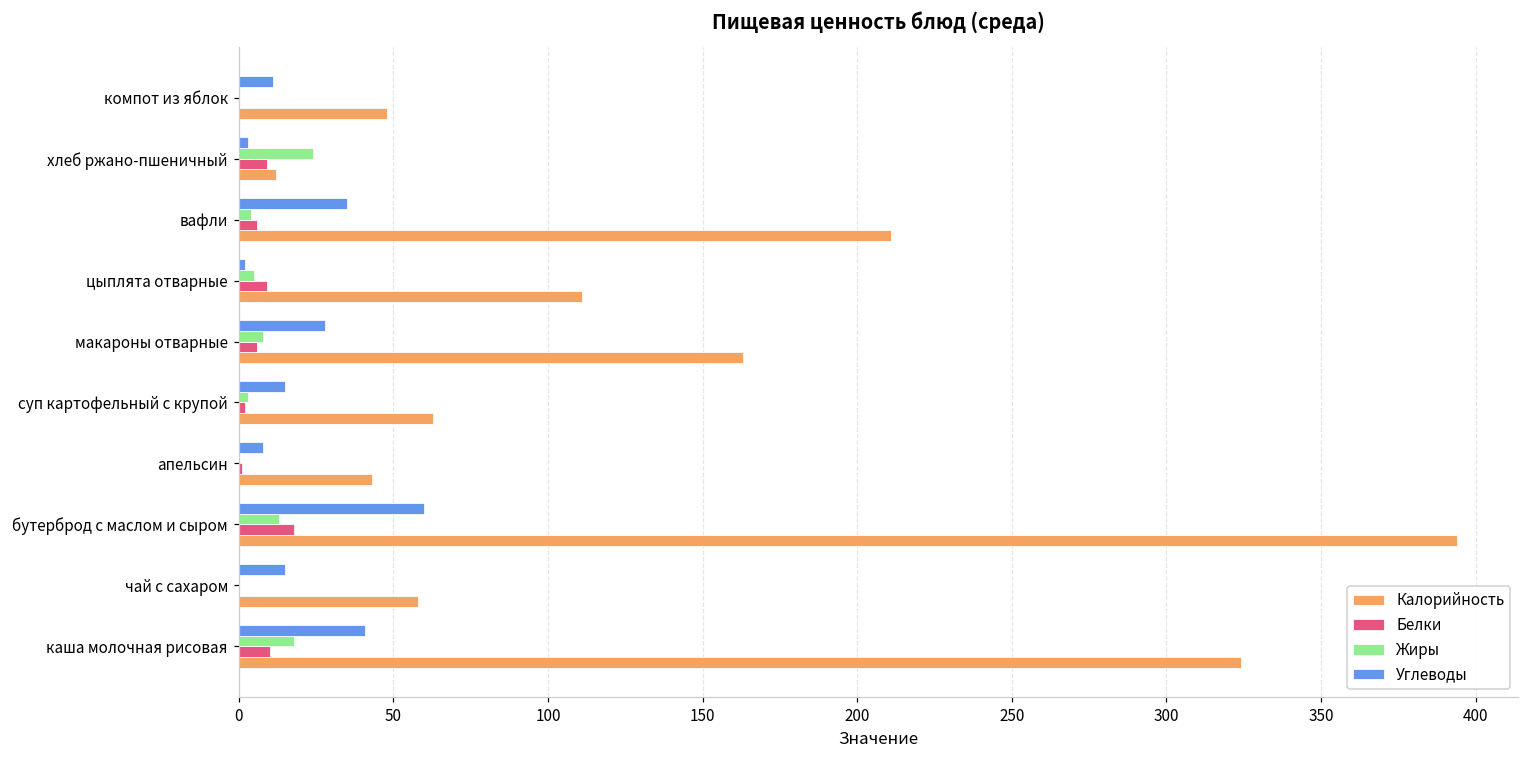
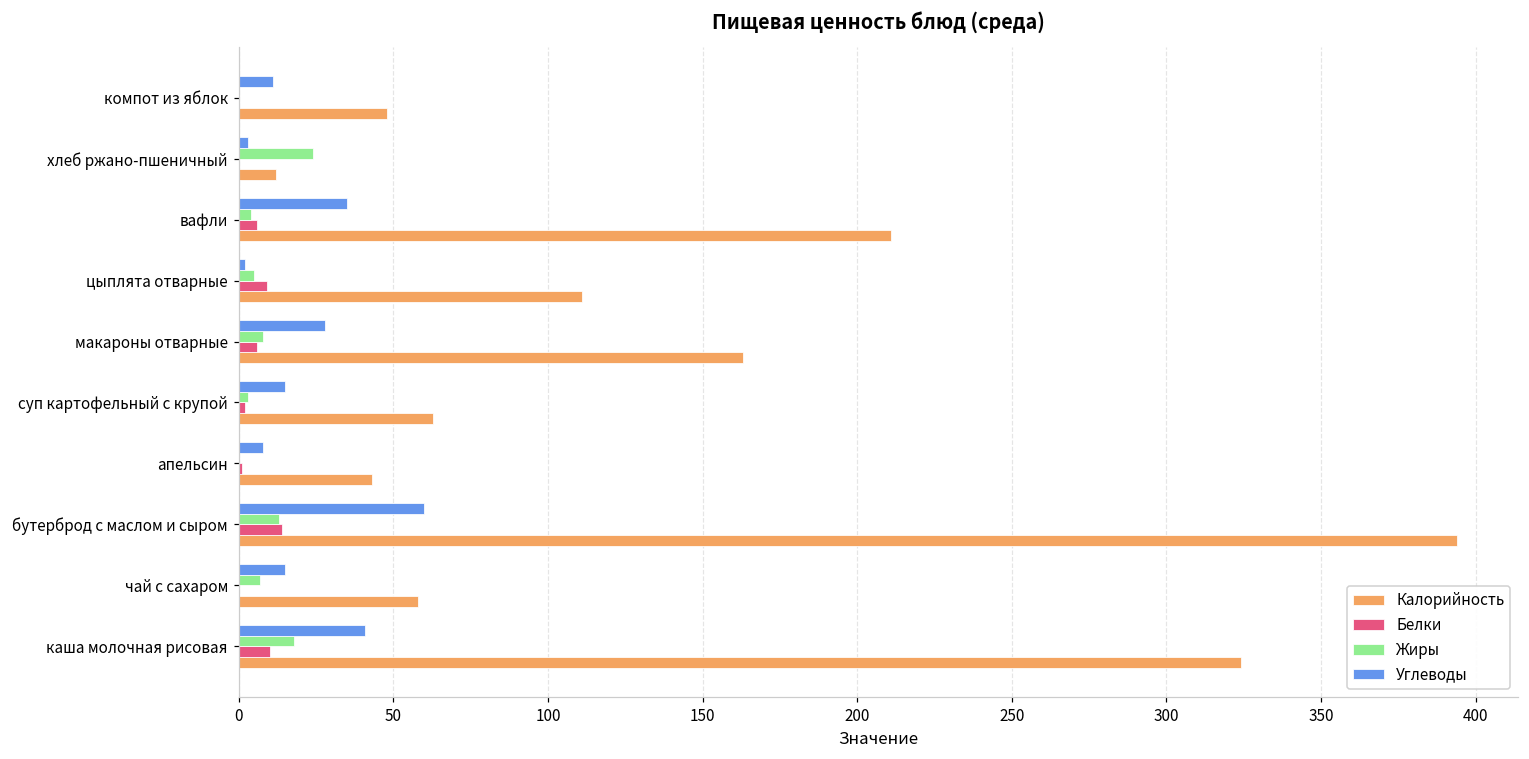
Белки, хлеб ржано-пшеничный: 9 -> 0
Белки, бутерброд с маслом и сыром: 18 -> 14
Жиры, чай с сахаром: 0 -> 7
